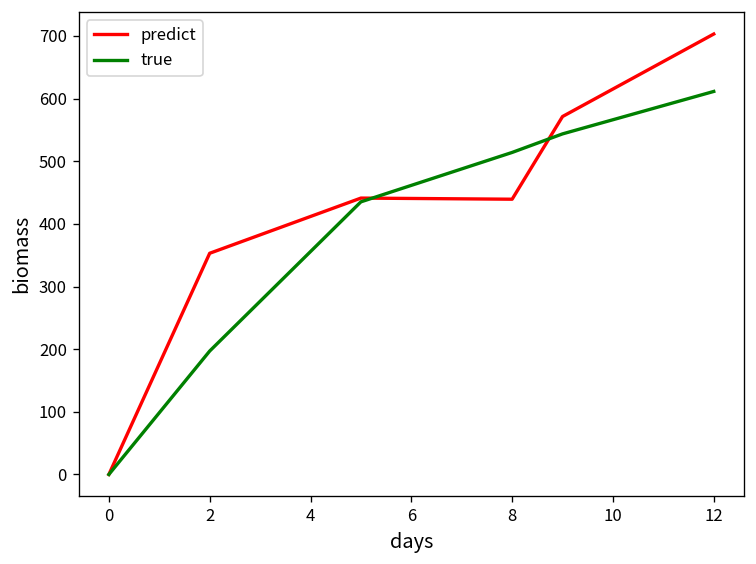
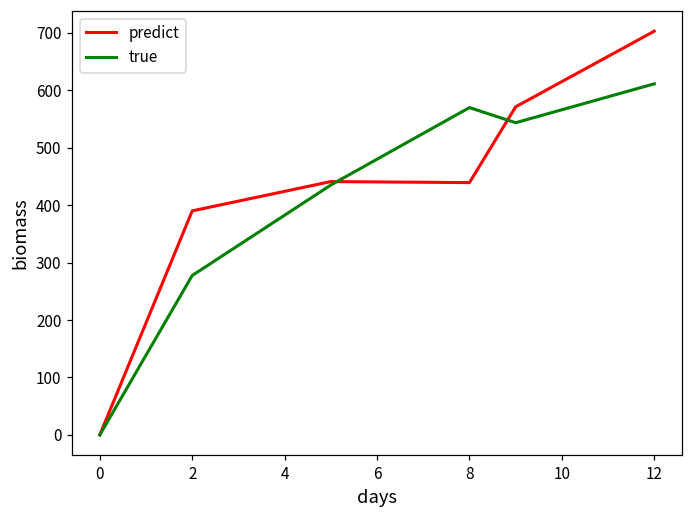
predict, 2: 350 -> 390
true, 2: 200 -> 280
true, 8: 510 -> 570
